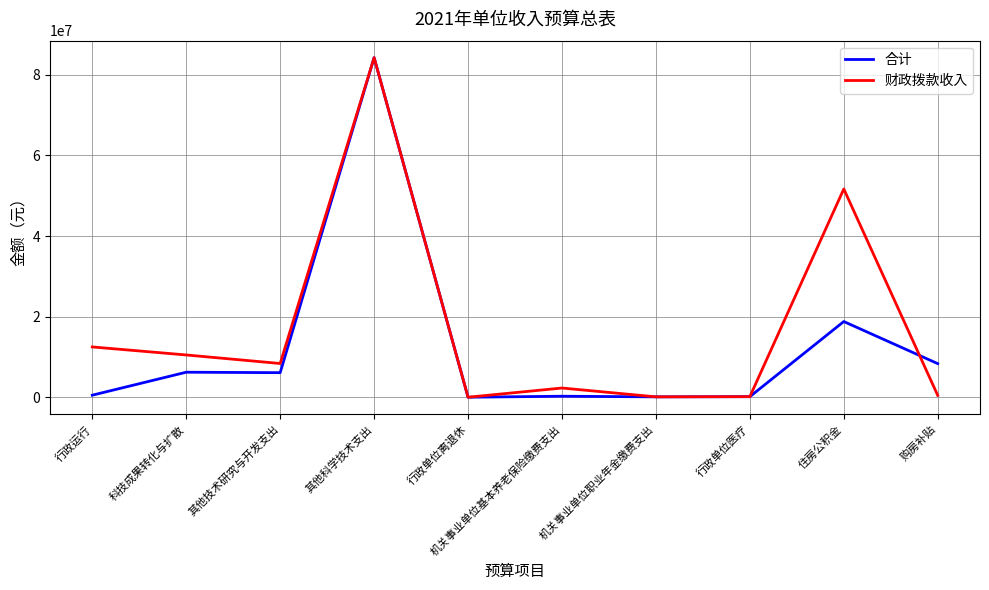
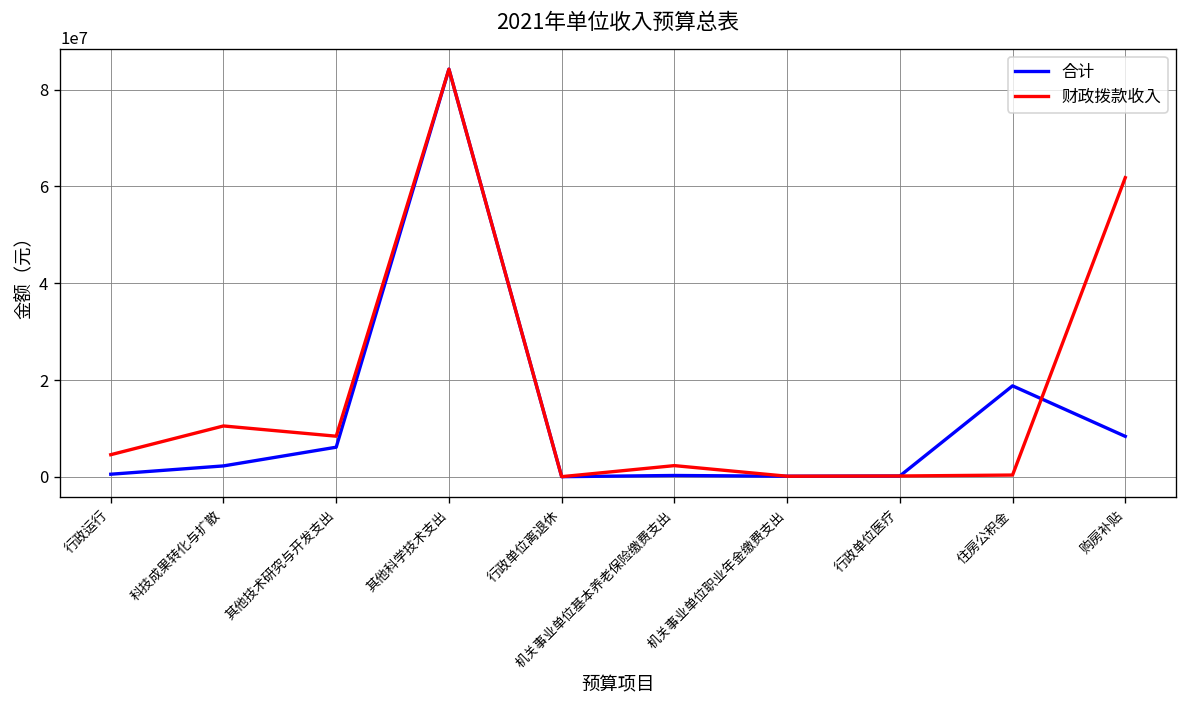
财政拨款收入, 行政运行: 13000000 -> 5000000
合计, 科技成果转化与扩散: 6000000 -> 2000000
财政拨款收入, 住房公积金: 52000000 -> 0
财政拨款收入, 购房补贴: 1000000 -> 62000000
